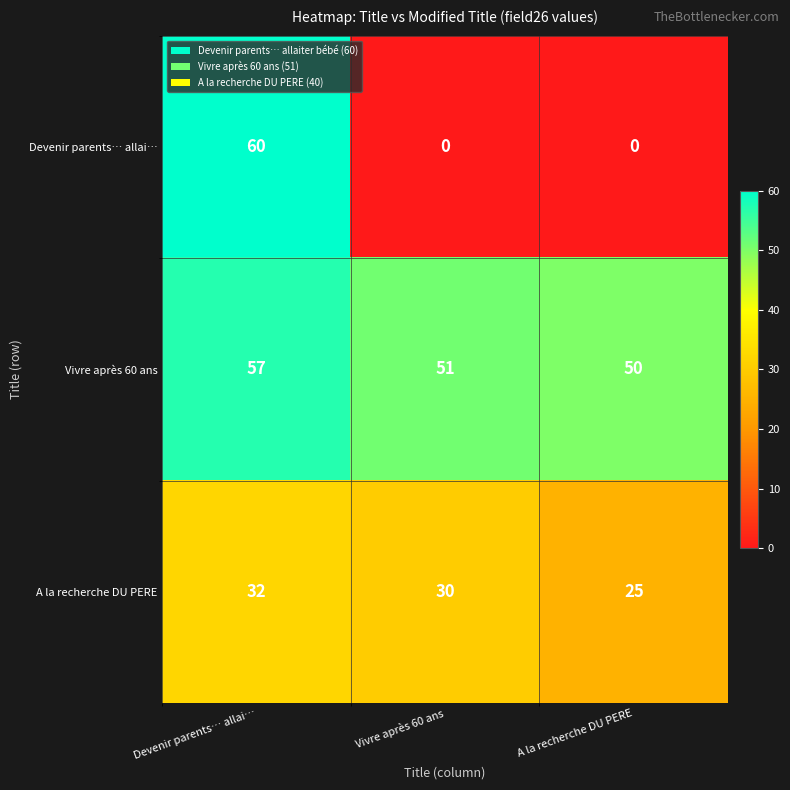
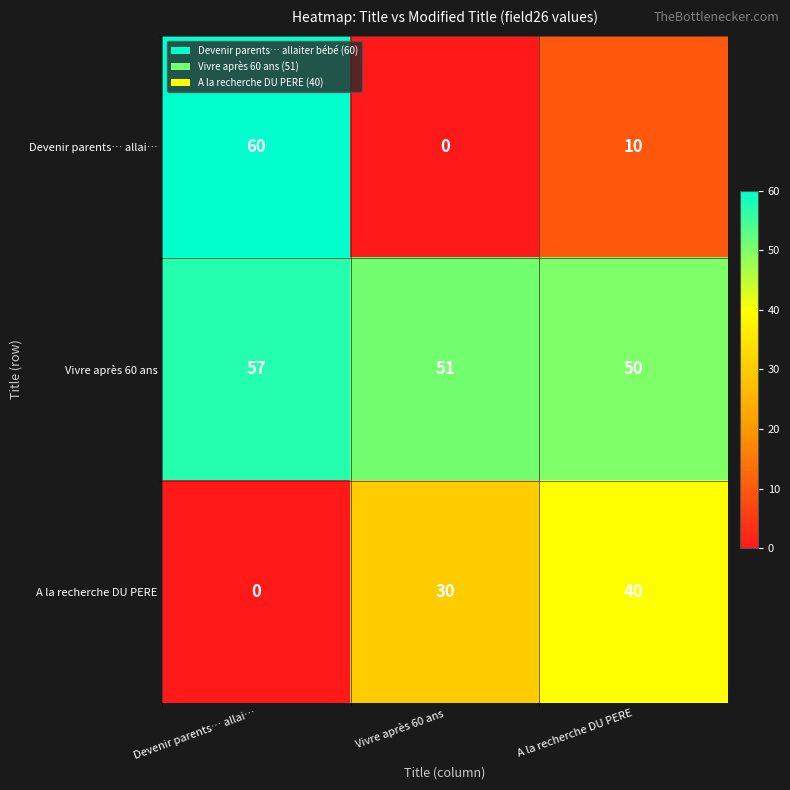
Devenir parents… allai…, A la recherche DU PERE: 0 -> 10
A la recherche DU PERE, Devenir parents… allai…: 32 -> 0
A la recherche DU PERE, A la recherche DU PERE: 25 -> 40
